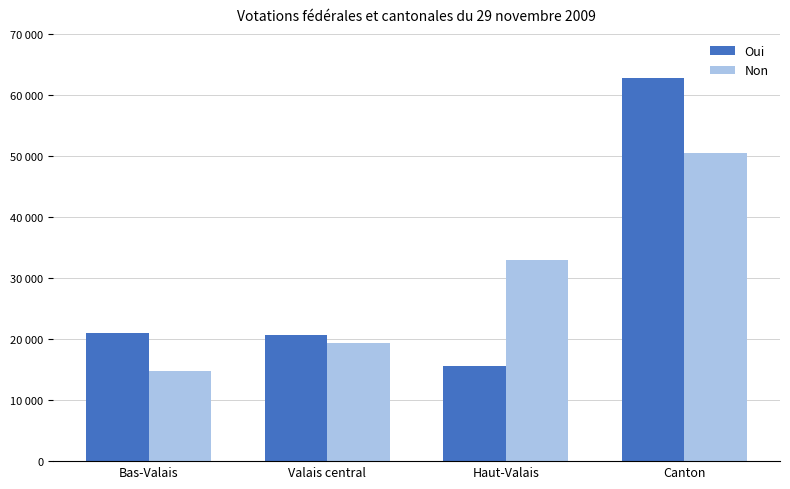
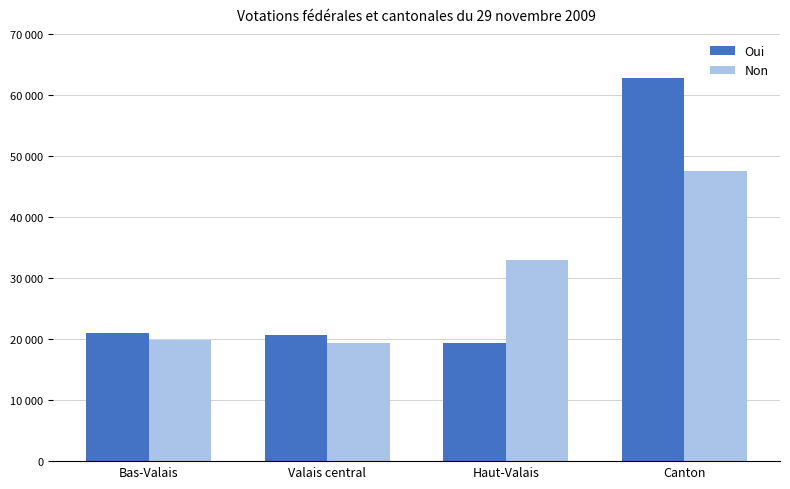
Non, Bas-Valais: 15000 -> 20000
Oui, Haut-Valais: 16000 -> 19000
Non, Canton: 50000 -> 47000
